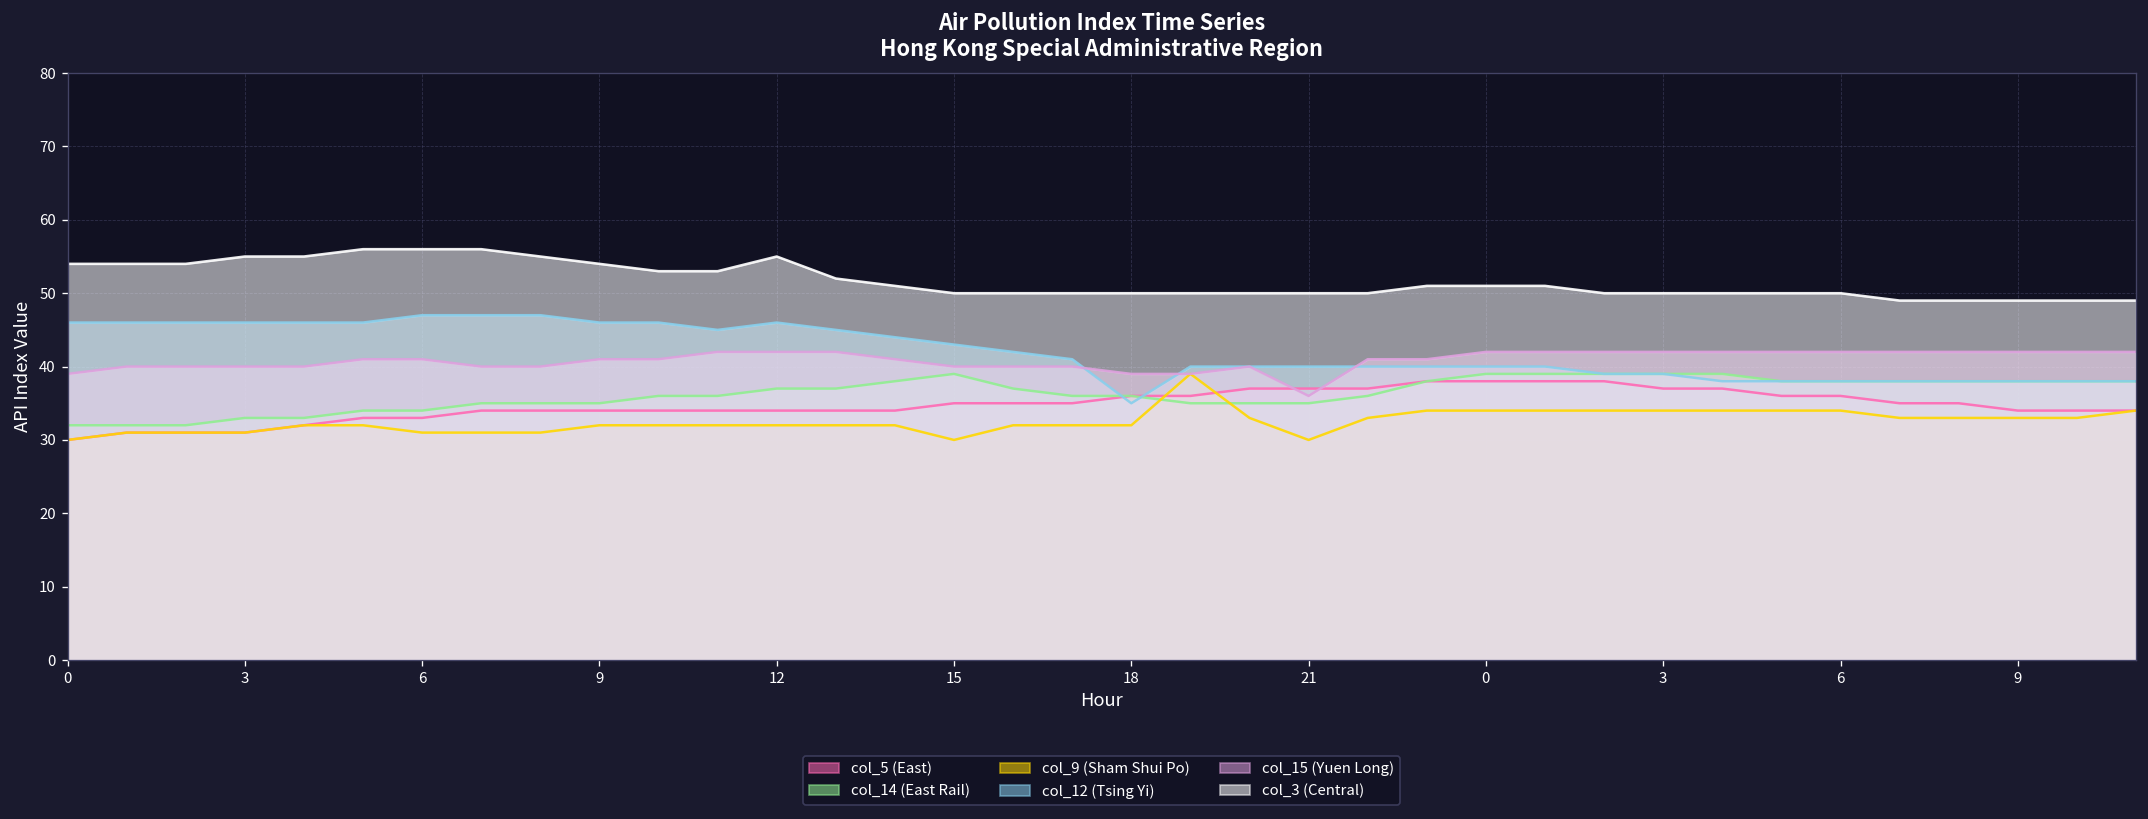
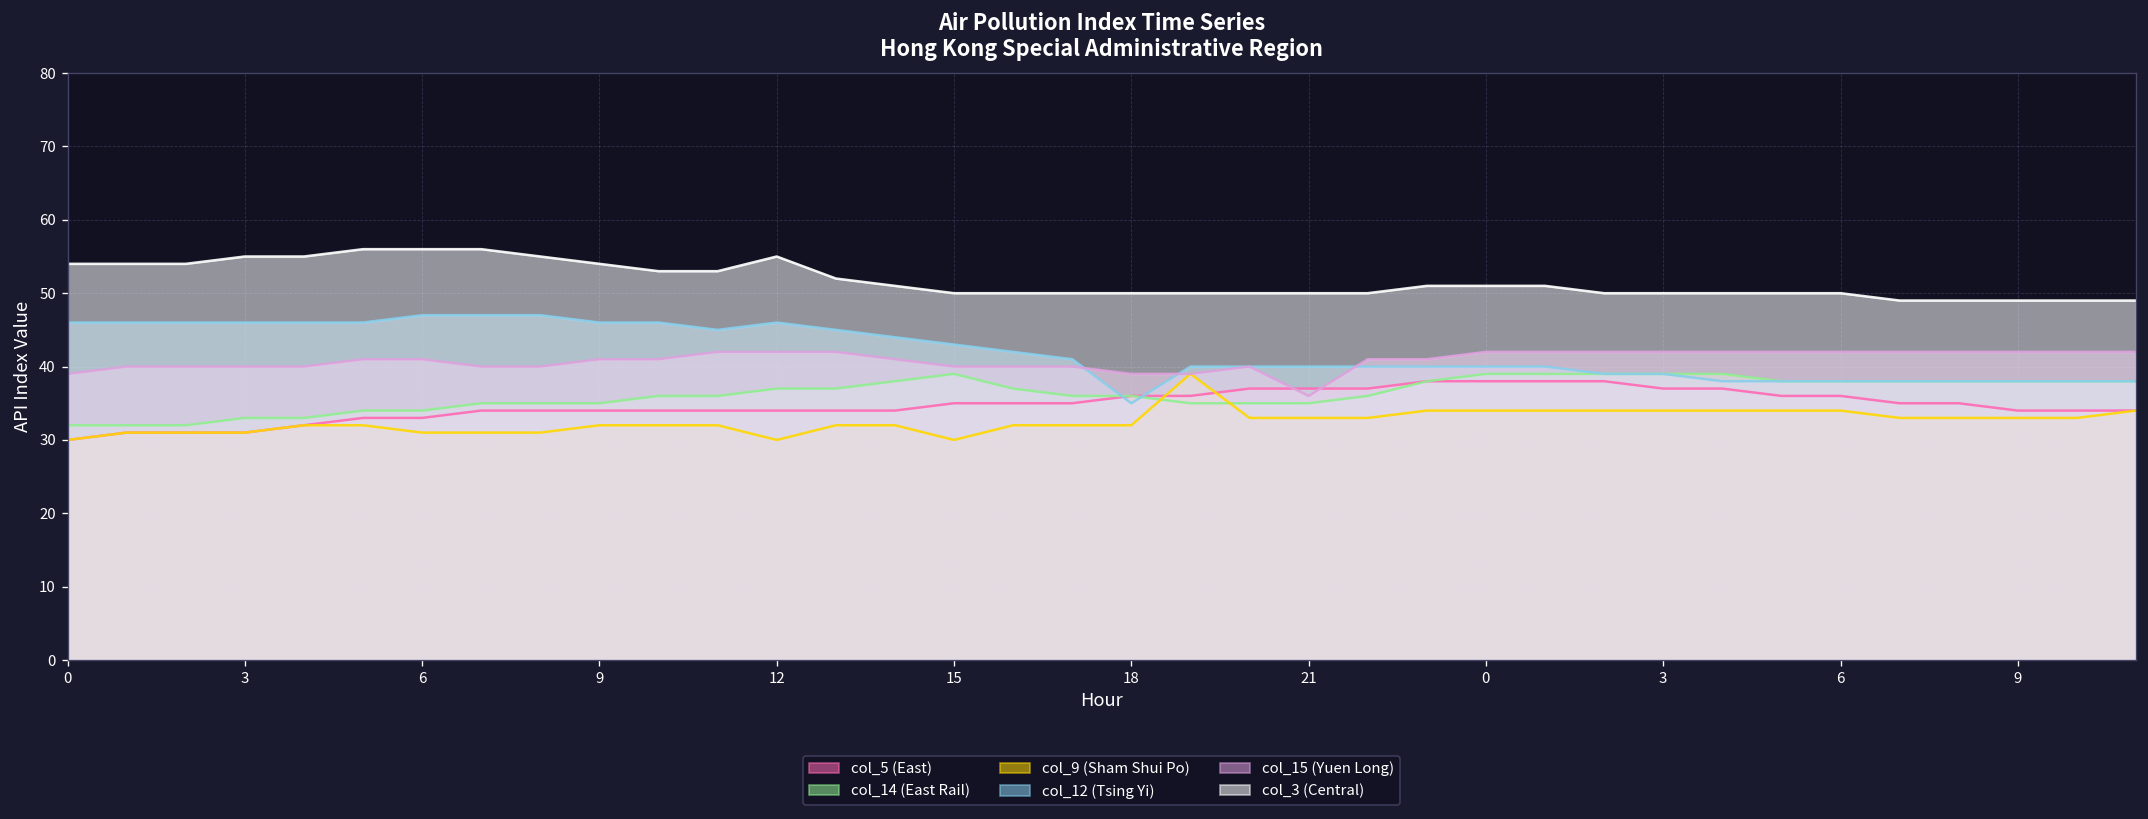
col_9 (Sham Shui Po), 12: 32 -> 30
col_9 (Sham Shui Po), 21: 30 -> 33
